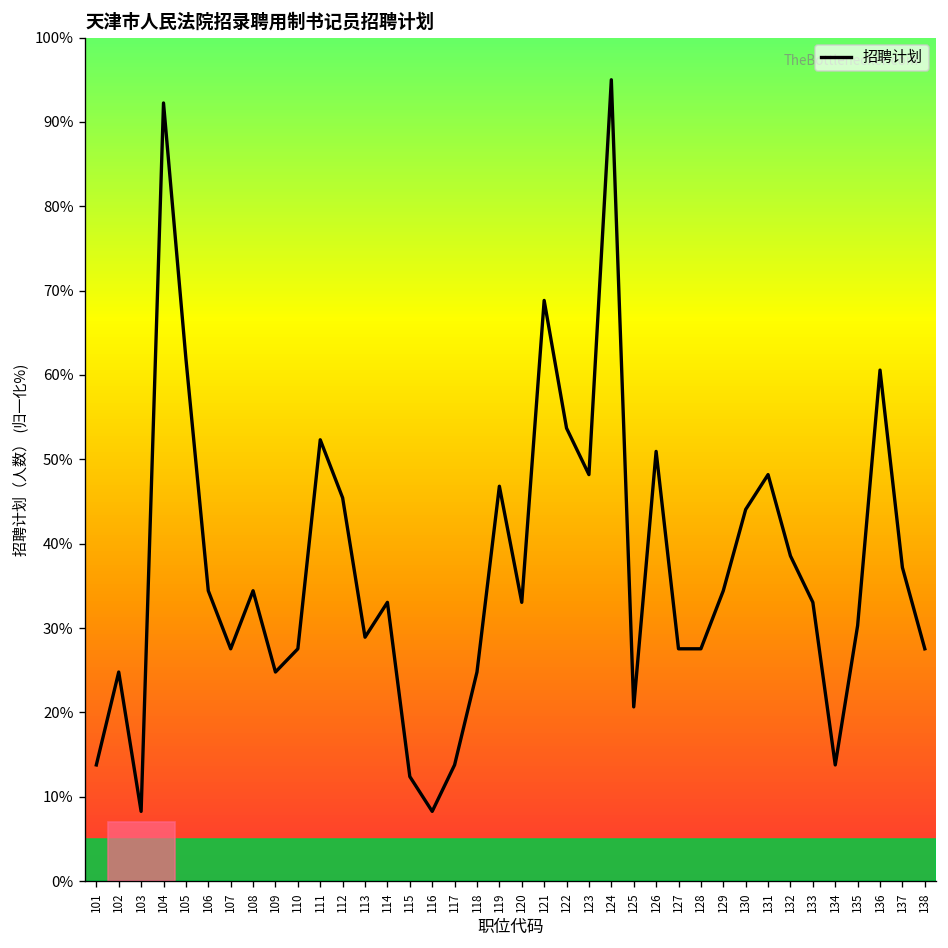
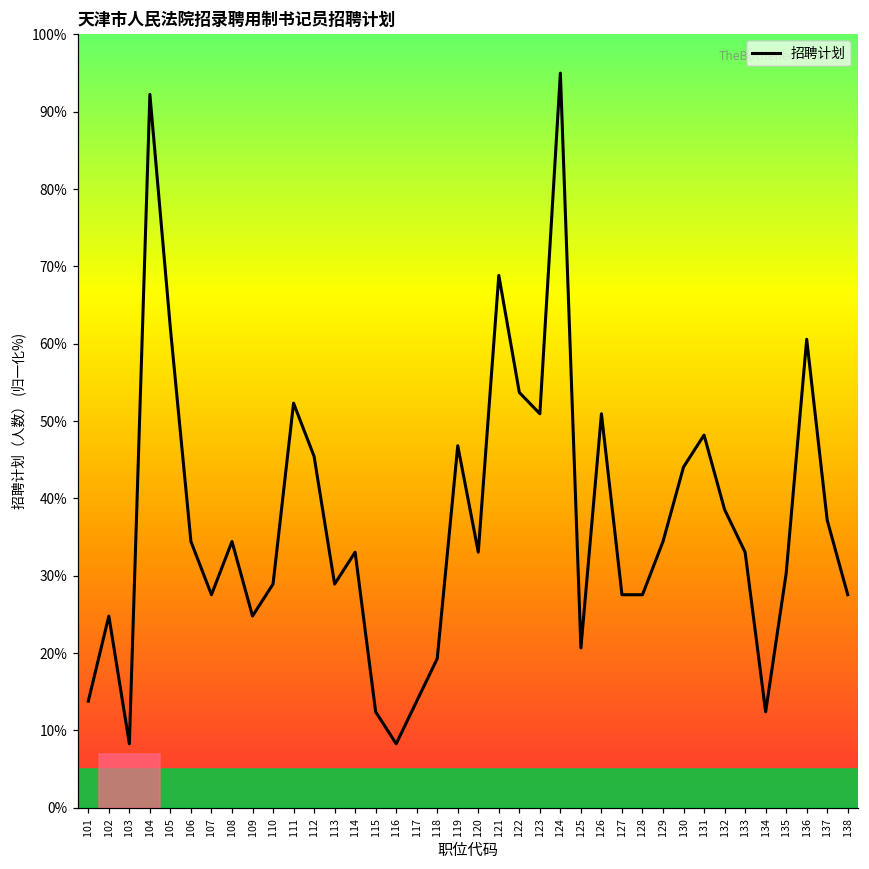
110: 28% -> 29%
118: 25% -> 19%
123: 48% -> 51%
134: 14% -> 12%
